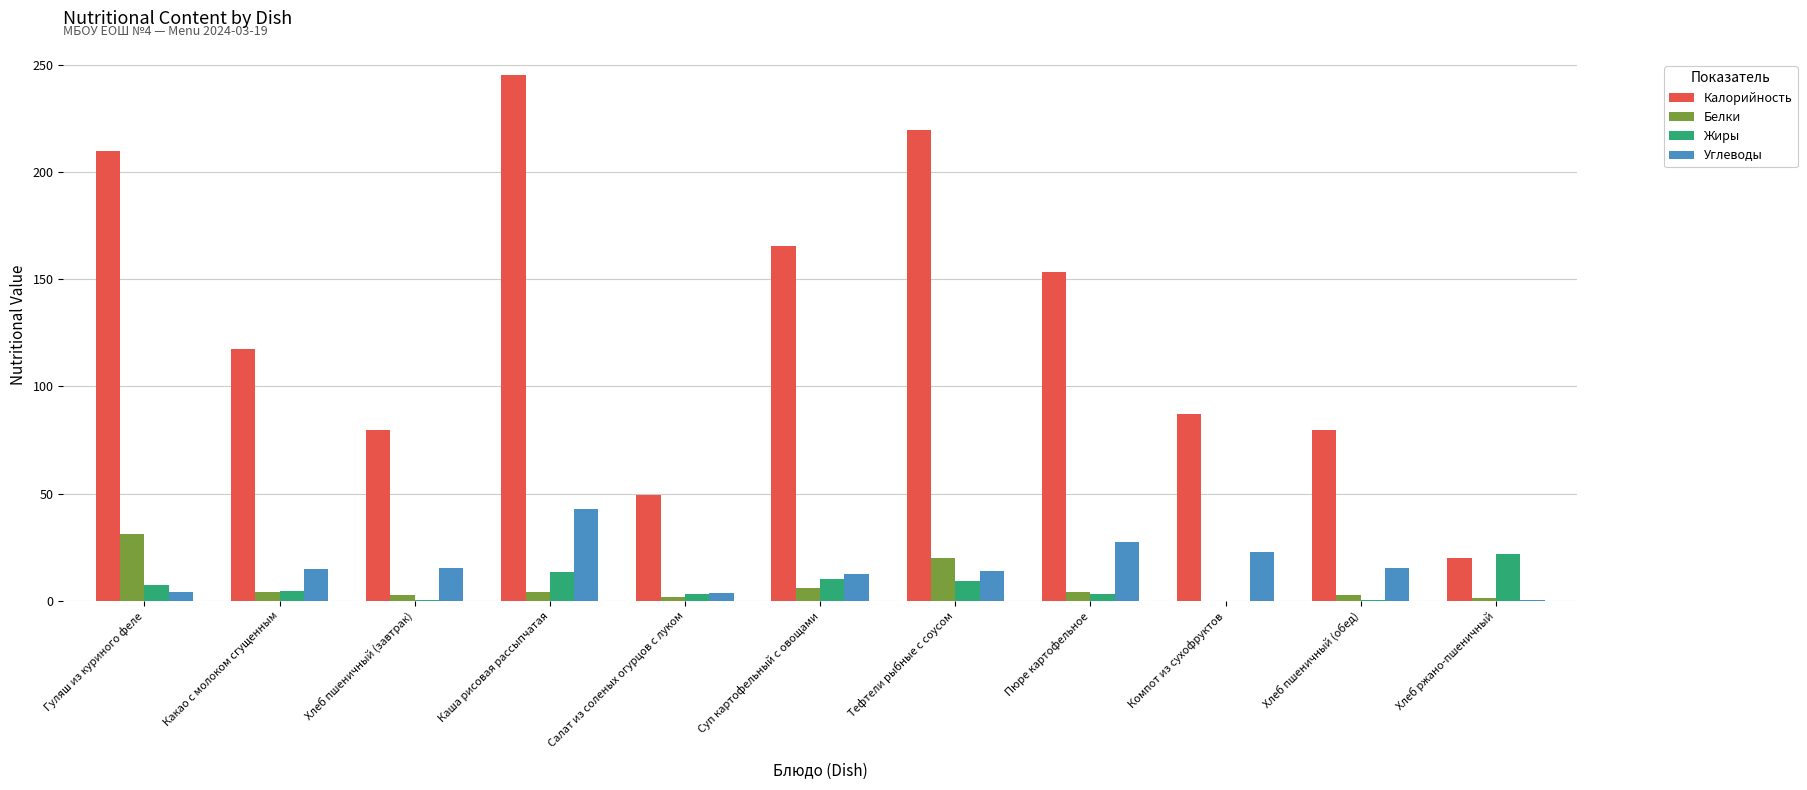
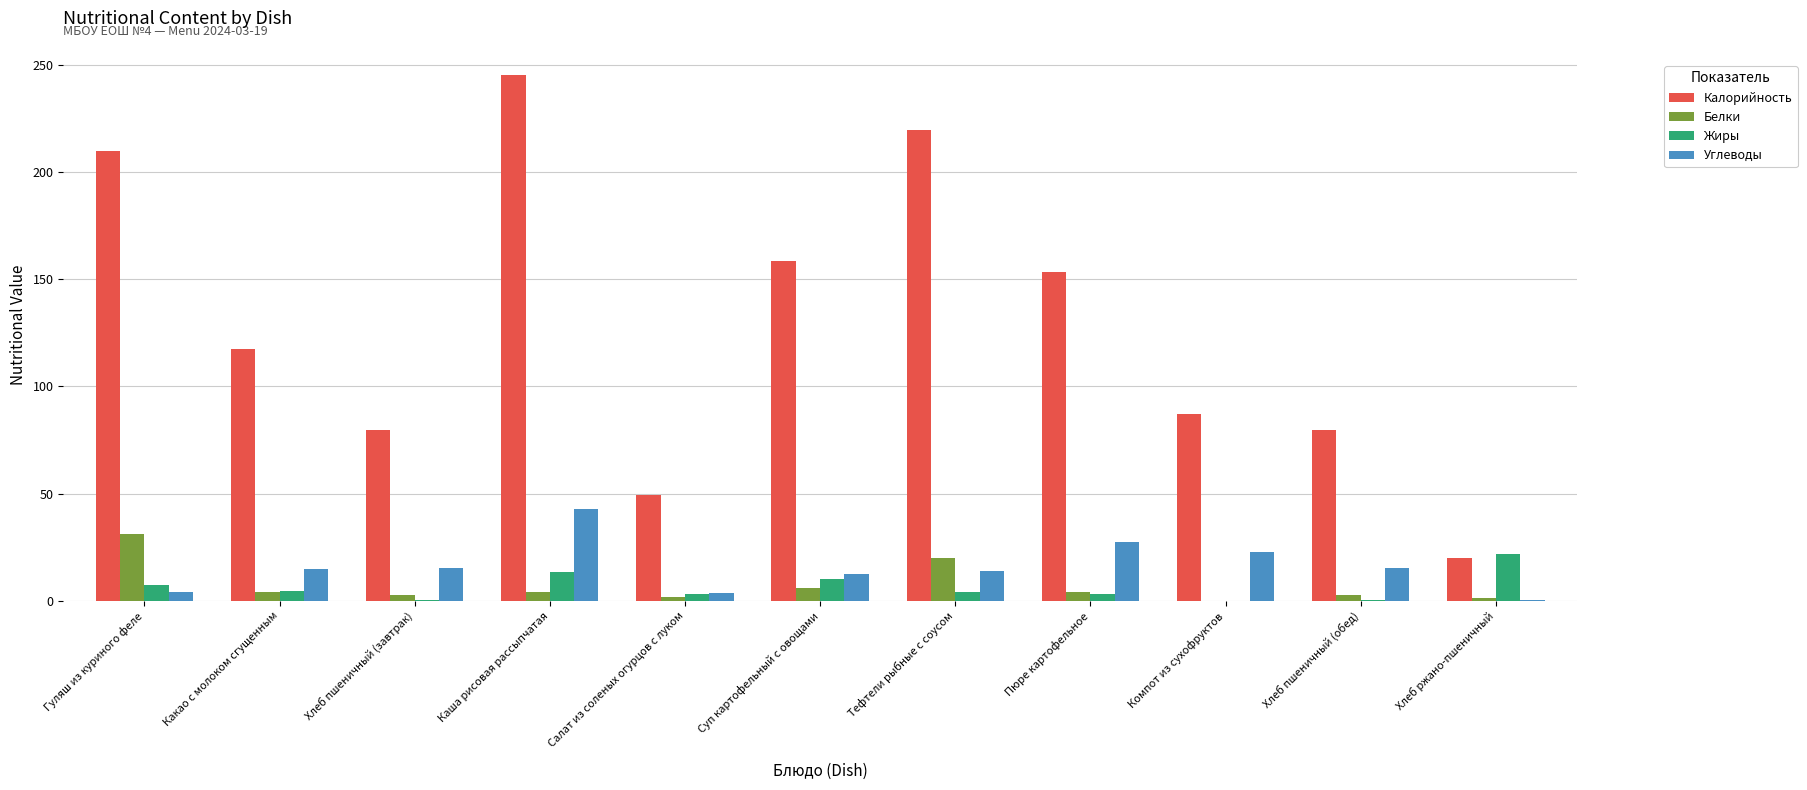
Калорийность, Суп картофельный с овощами: 166 -> 159
Жиры, Тефтели рыбные с соусом: 9 -> 4
